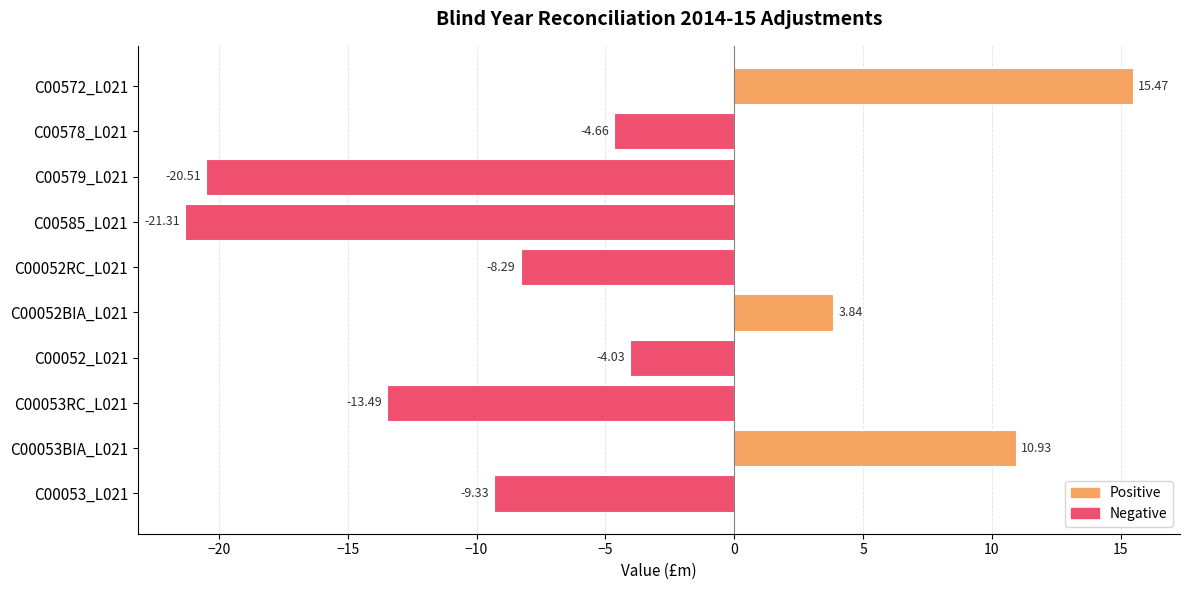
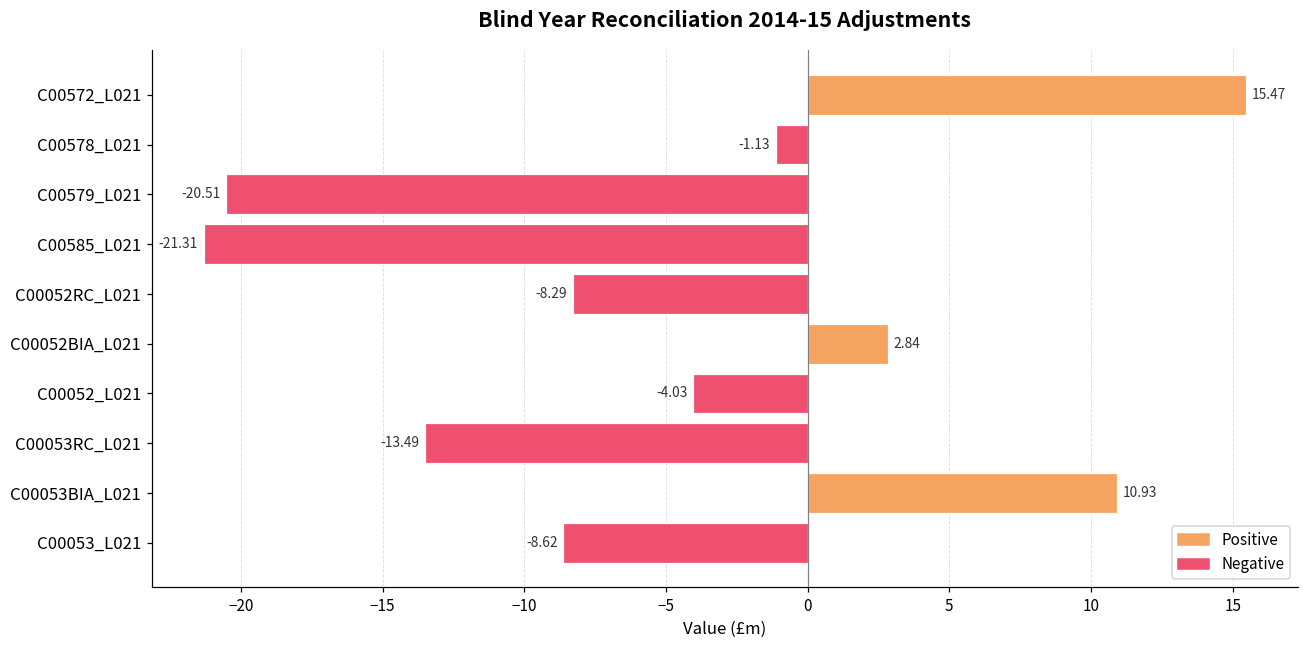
C00578_L021: -4.66 -> -1.13
C00052BIA_L021: 3.84 -> 2.84
C00053_L021: -9.33 -> -8.62
